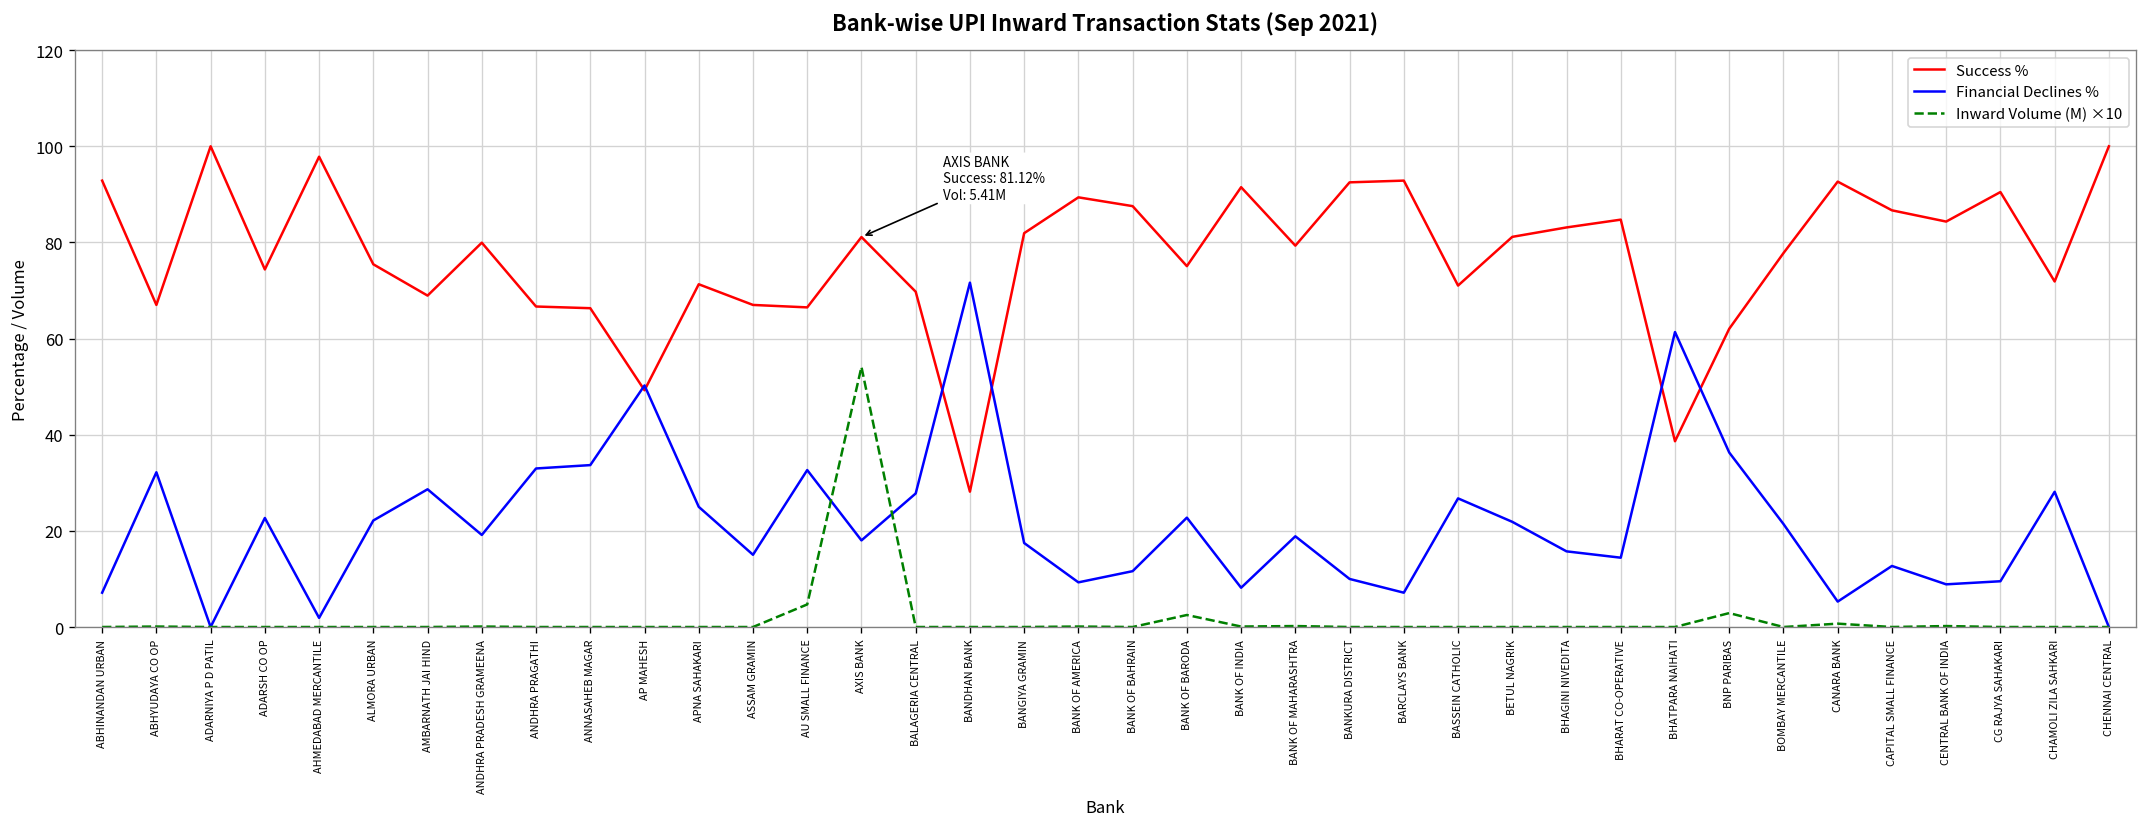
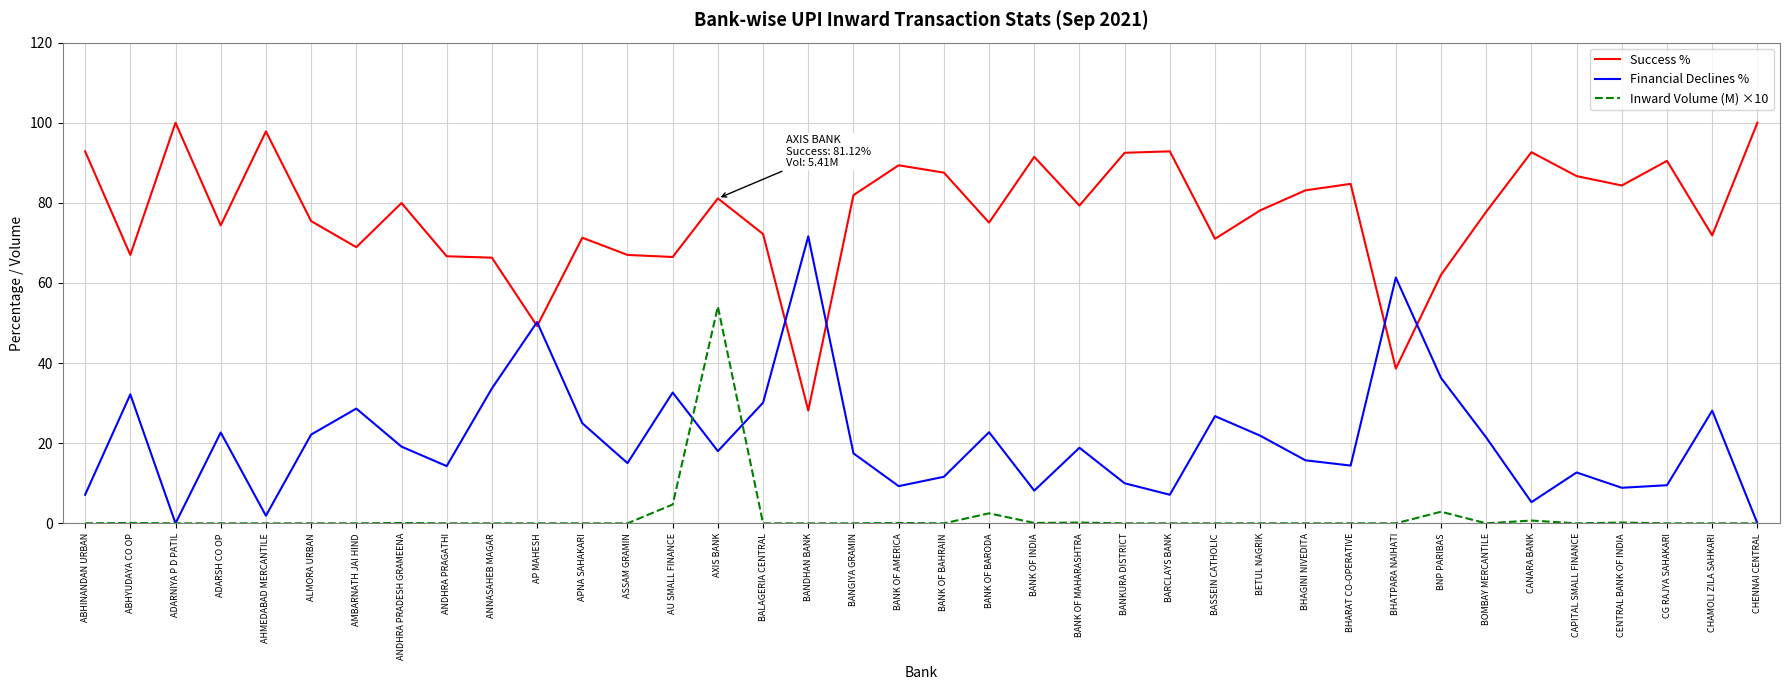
Financial Declines %, ANDHRA PRAGATHI: 33 -> 14
Success %, BALAGERIA CENTRAL: 70 -> 72
Financial Declines %, BALAGERIA CENTRAL: 28 -> 30
Success %, BETUL NAGRIK: 81 -> 78
